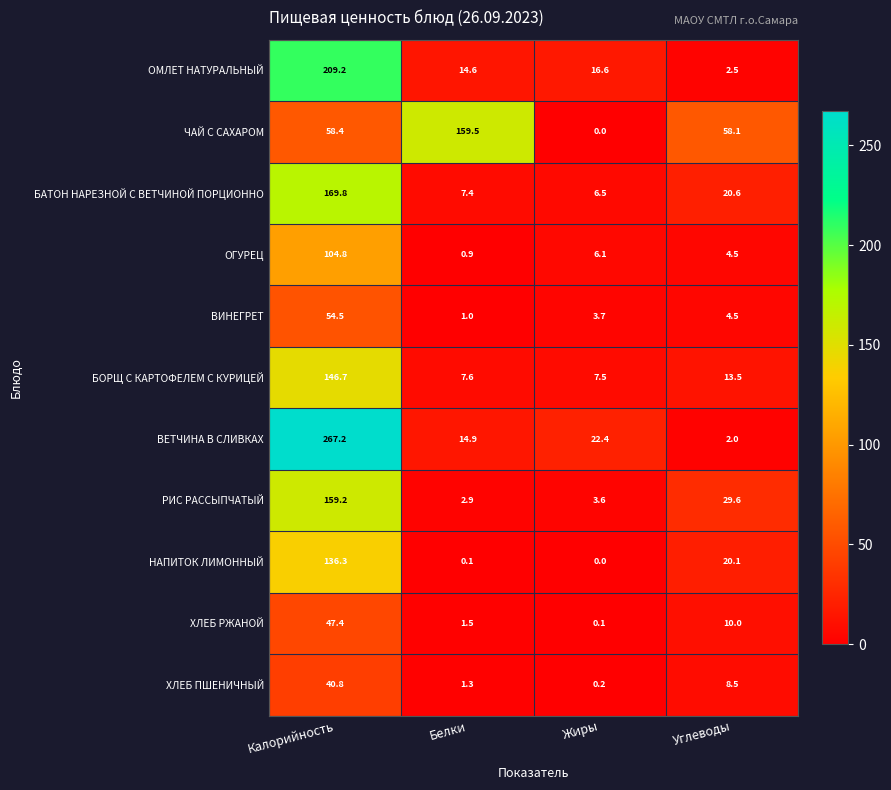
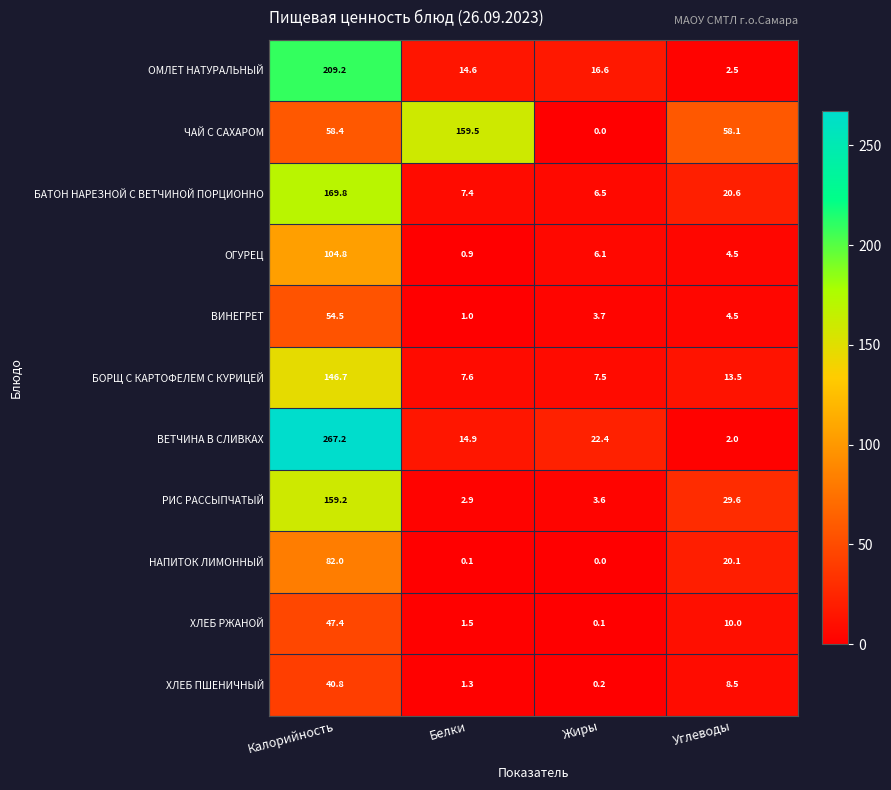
НАПИТОК ЛИМОННЫЙ, Калорийность: 136.3 -> 82.0
